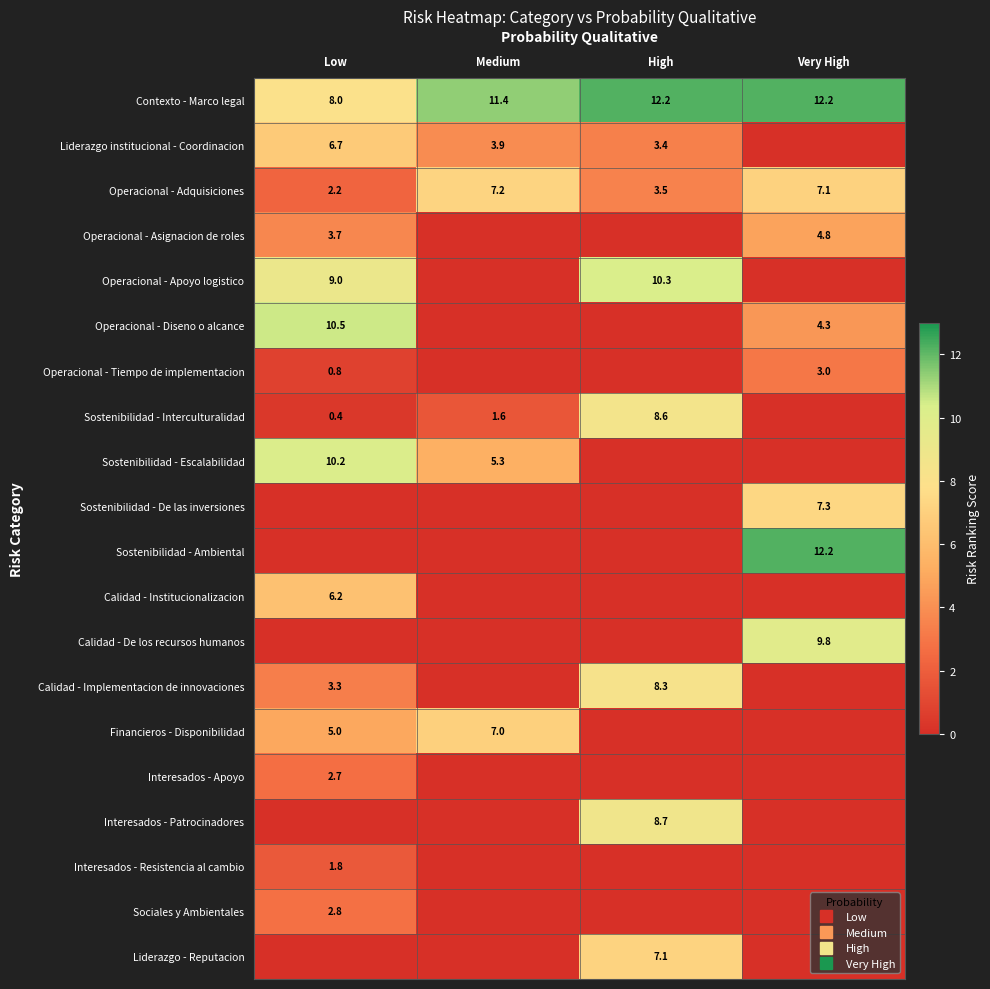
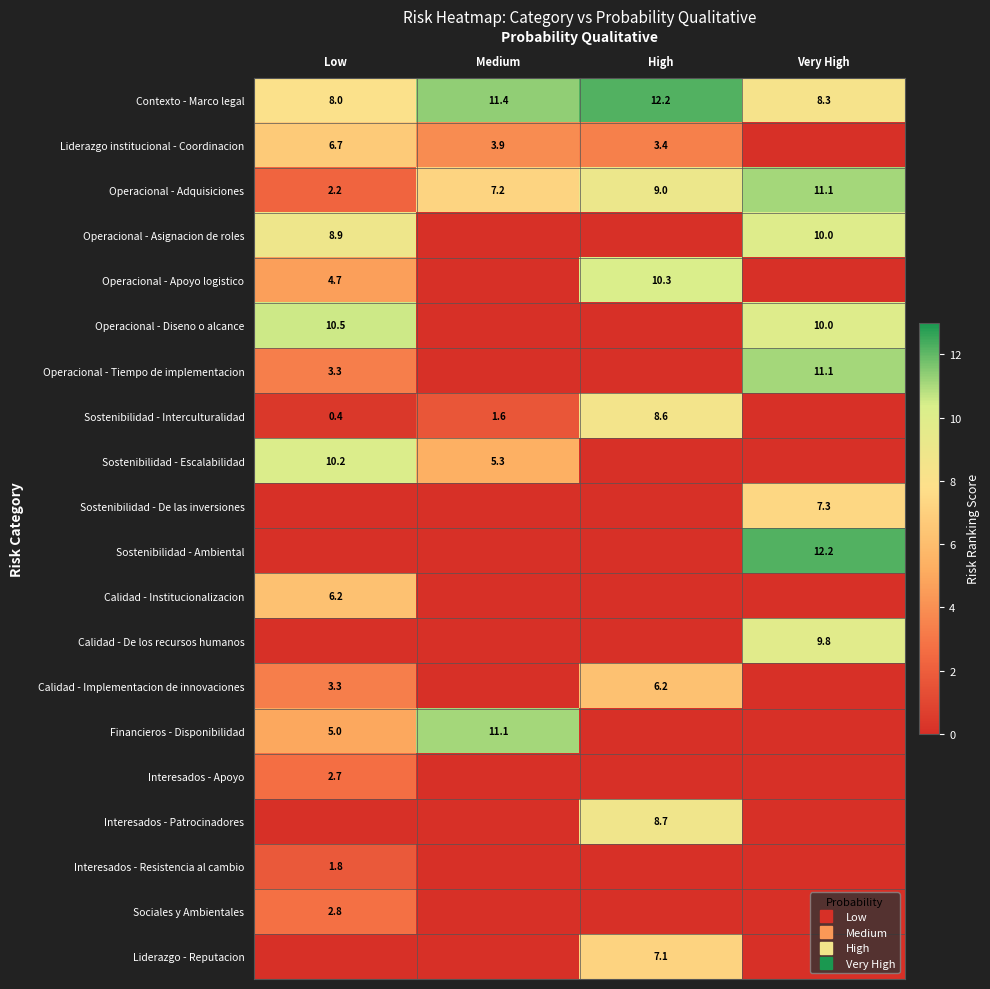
Contexto - Marco legal, Very High: 12.2 -> 8.3
Operacional - Adquisiciones, High: 3.5 -> 9.0
Operacional - Adquisiciones, Very High: 7.1 -> 11.1
Operacional - Asignacion de roles, Low: 3.7 -> 8.9
Operacional - Asignacion de roles, Very High: 4.8 -> 10.0
Operacional - Apoyo logistico, Low: 9.0 -> 4.7
Operacional - Diseno o alcance, Very High: 4.3 -> 10.0
Operacional - Tiempo de implementacion, Low: 0.8 -> 3.3
Operacional - Tiempo de implementacion, Very High: 3.0 -> 11.1
Calidad - Implementacion de innovaciones, High: 8.3 -> 6.2
Financieros - Disponibilidad, Medium: 7.0 -> 11.1
